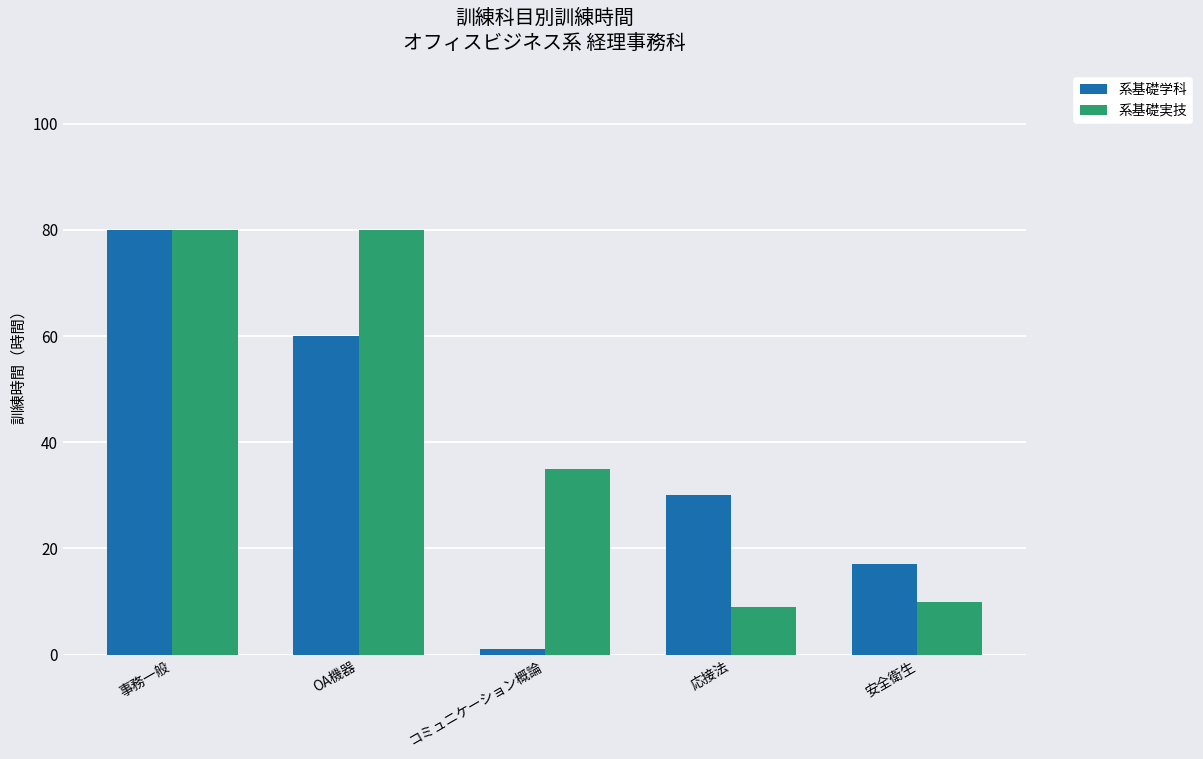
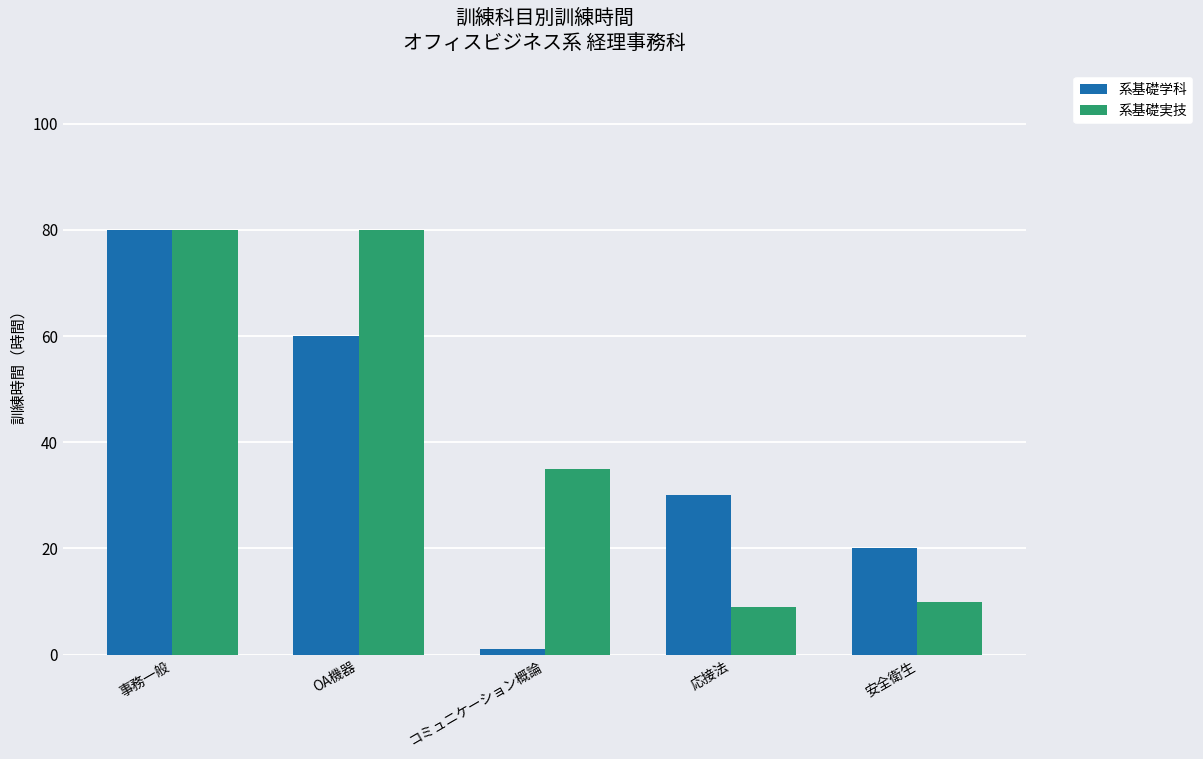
系基礎学科, 安全衛生: 17 -> 20
